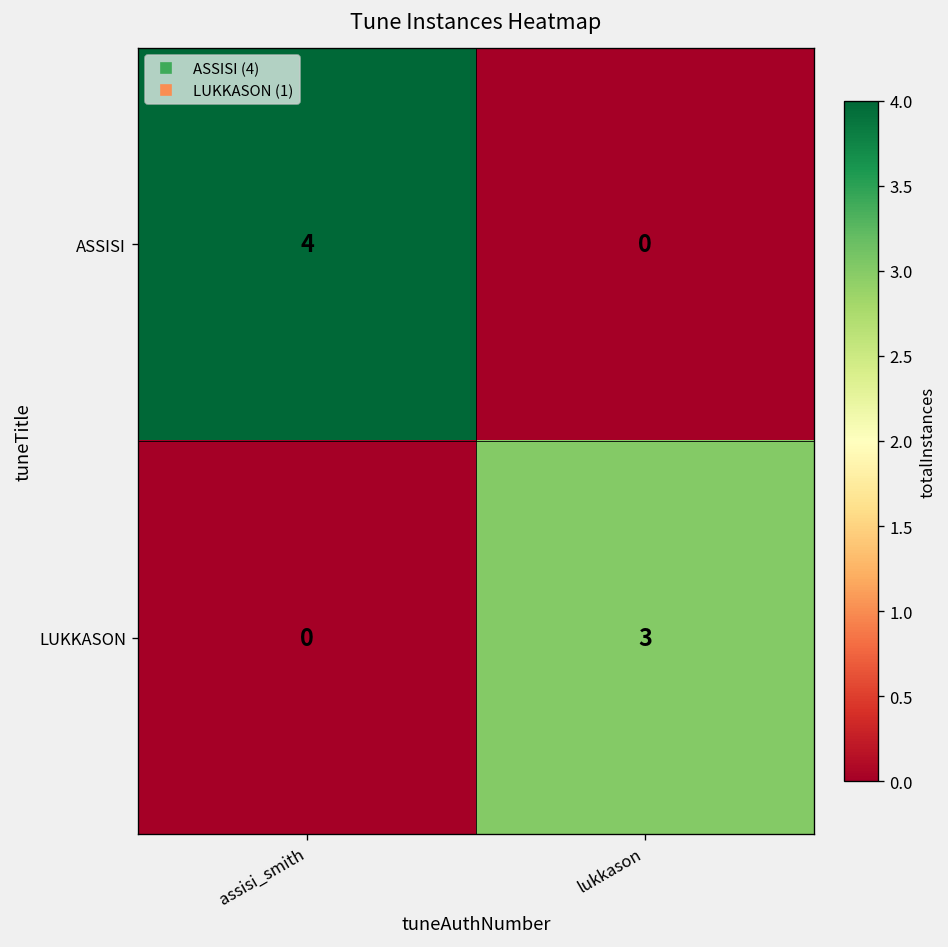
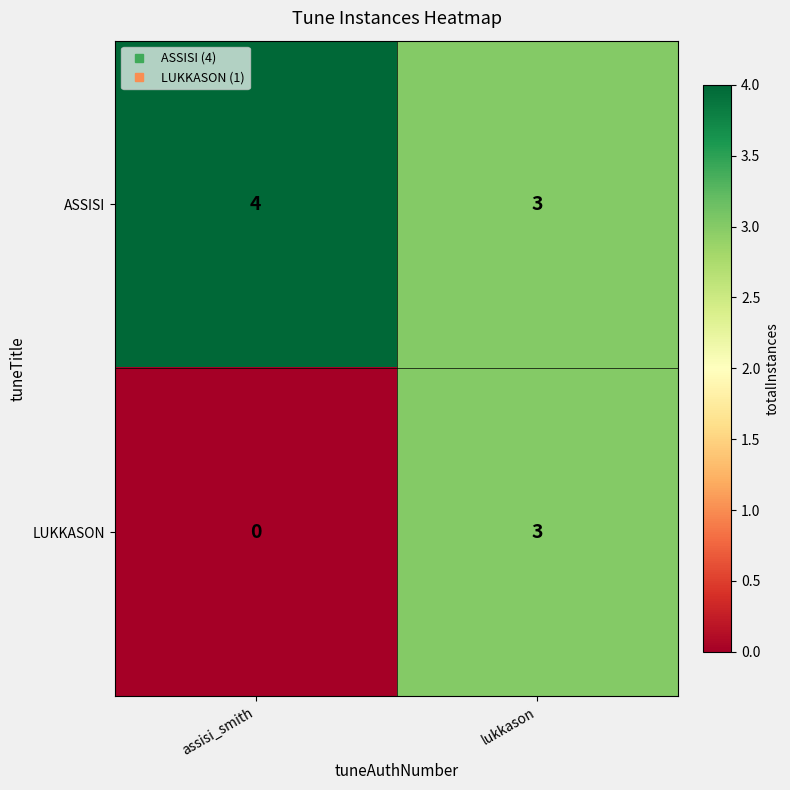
ASSISI, lukkason: 0 -> 3
